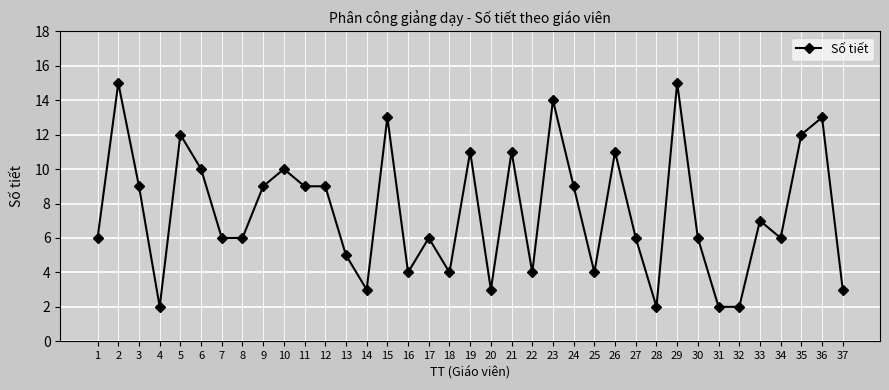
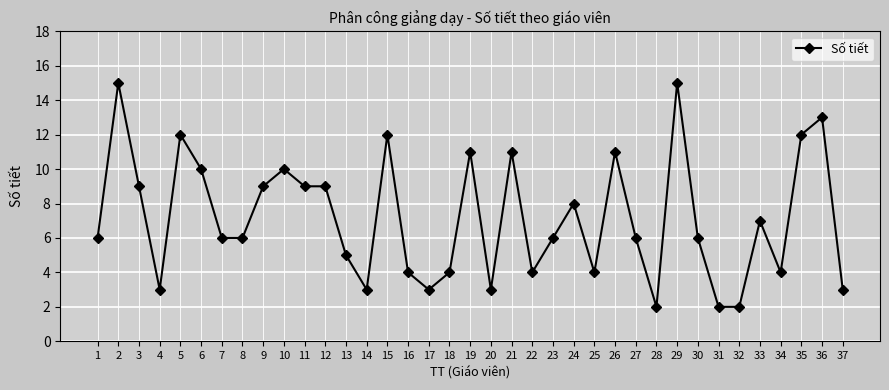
4: 2 -> 3
15: 13 -> 12
17: 6 -> 3
23: 14 -> 6
24: 9 -> 8
34: 6 -> 4
